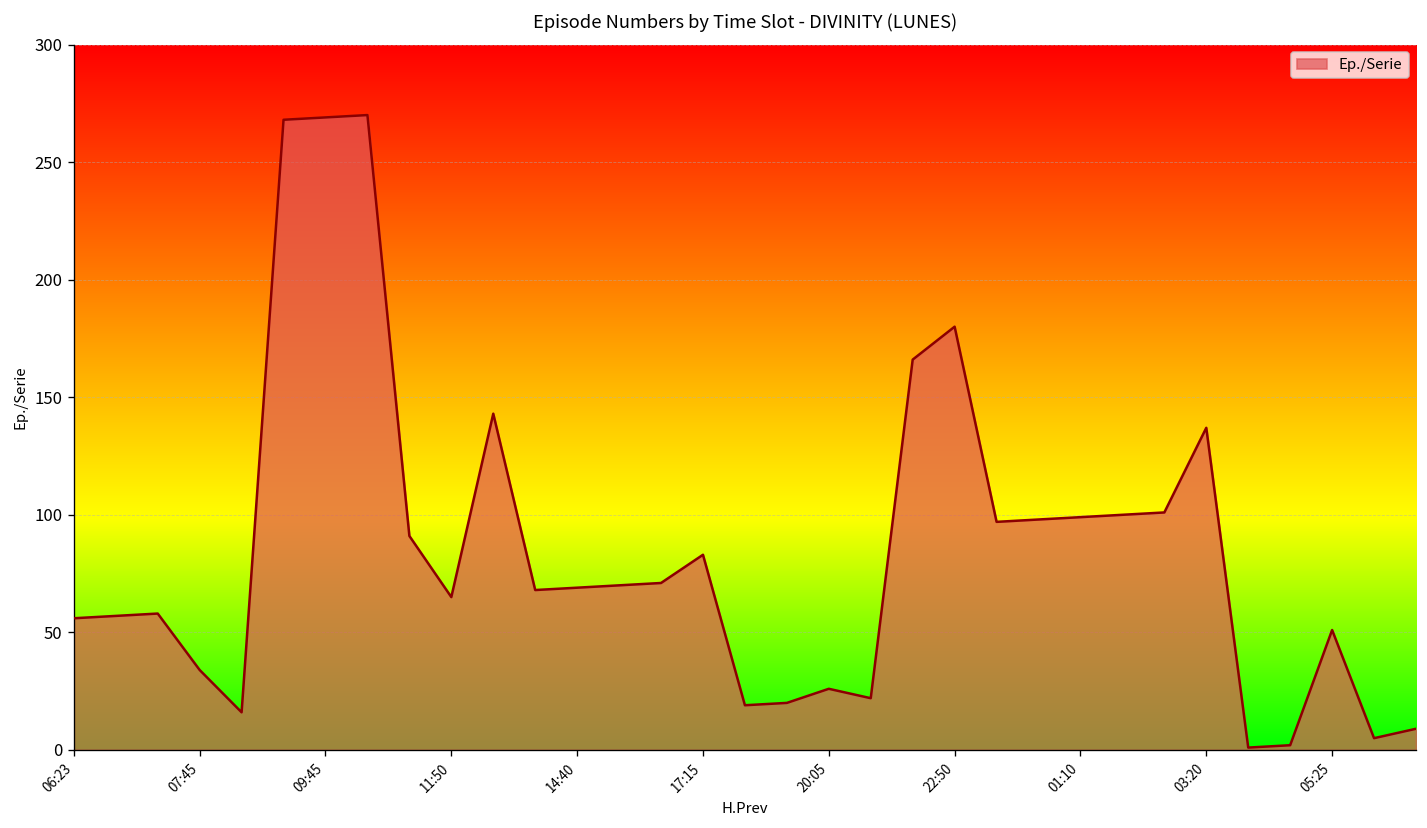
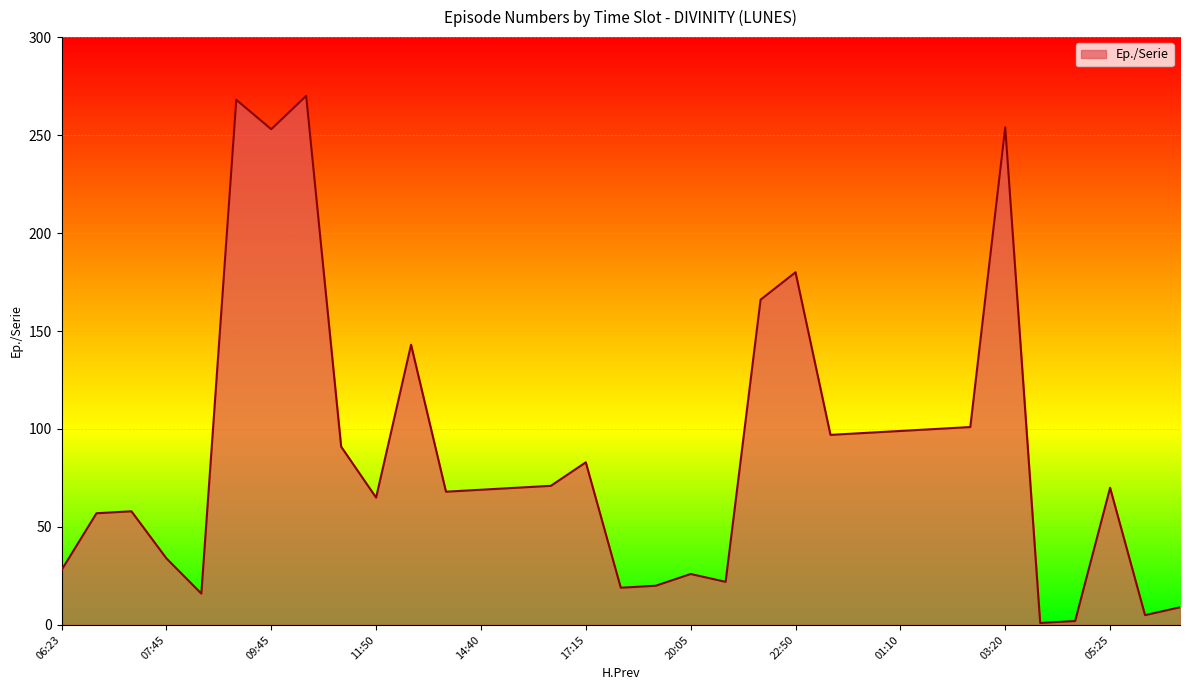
06:23: 56 -> 28
09:45: 269 -> 253
03:20: 137 -> 254
05:25: 51 -> 70
